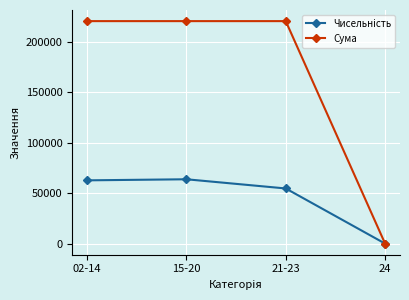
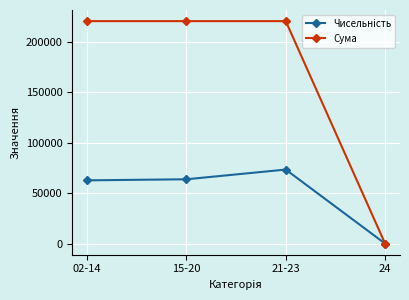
Чисельність, 21-23: 55000 -> 73000
